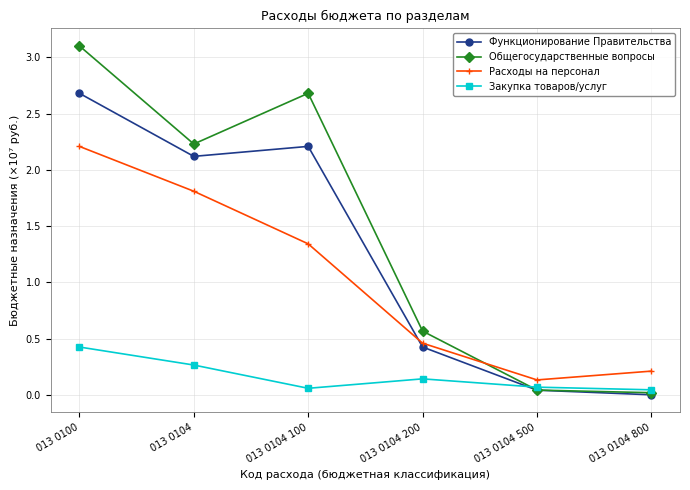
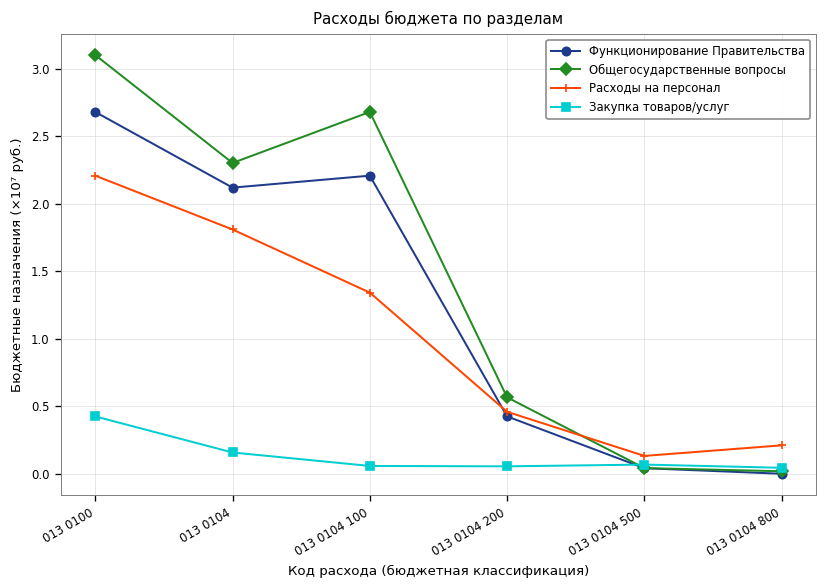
Общегосударственные вопросы, 013 0104: 2.23 -> 2.30
Закупка товаров/услуг, 013 0104: 0.27 -> 0.16
Закупка товаров/услуг, 013 0104 200: 0.14 -> 0.06
